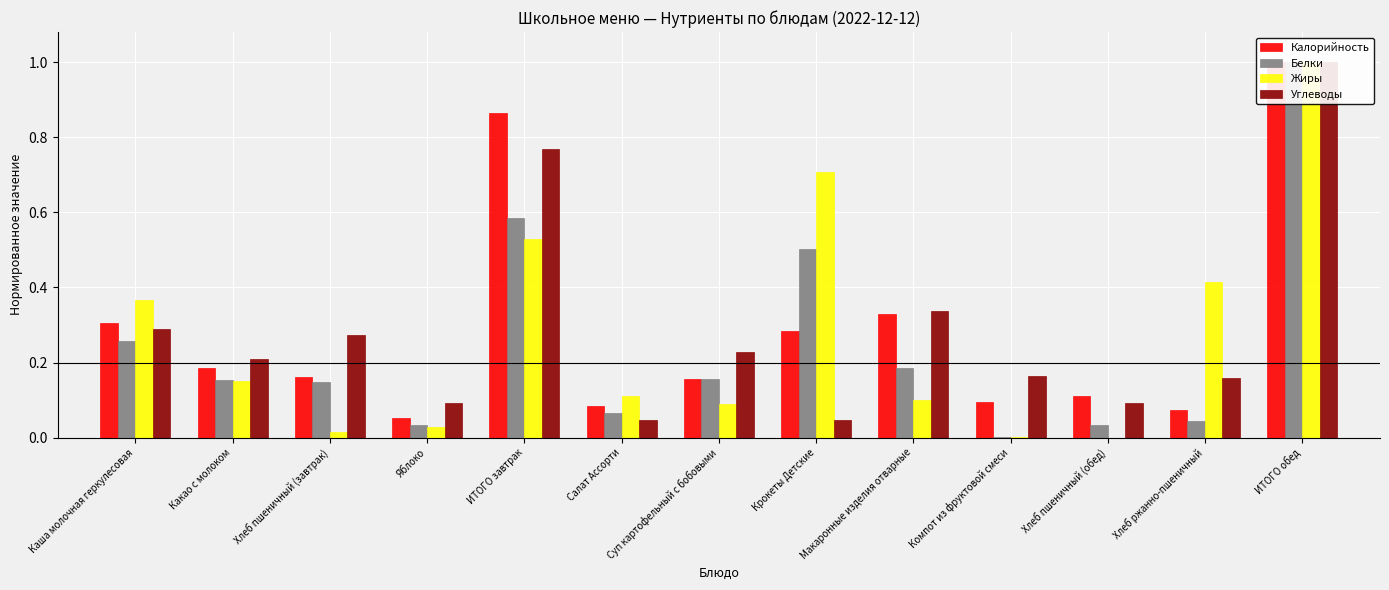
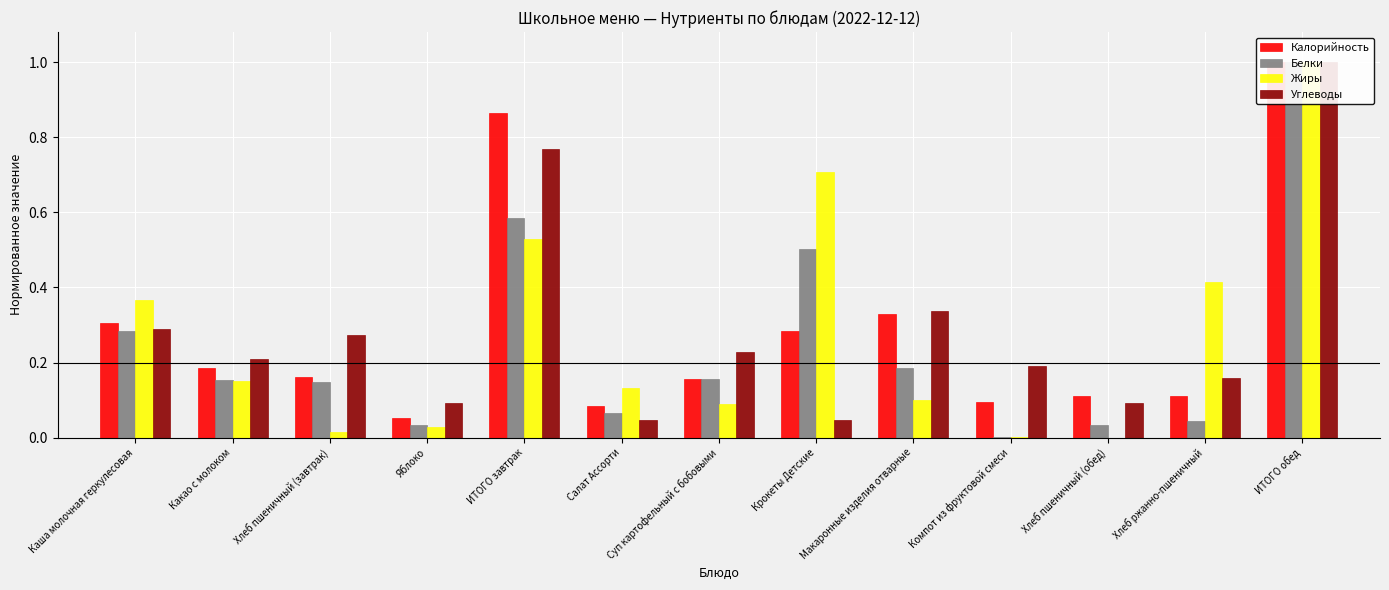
Белки, Каша молочная геркулесовая: 0.26 -> 0.28
Жиры, Салат Ассорти: 0.11 -> 0.13
Углеводы, Компот из фруктовой смеси: 0.16 -> 0.19
Калорийность, Хлеб ржанно-пшеничный: 0.07 -> 0.11
